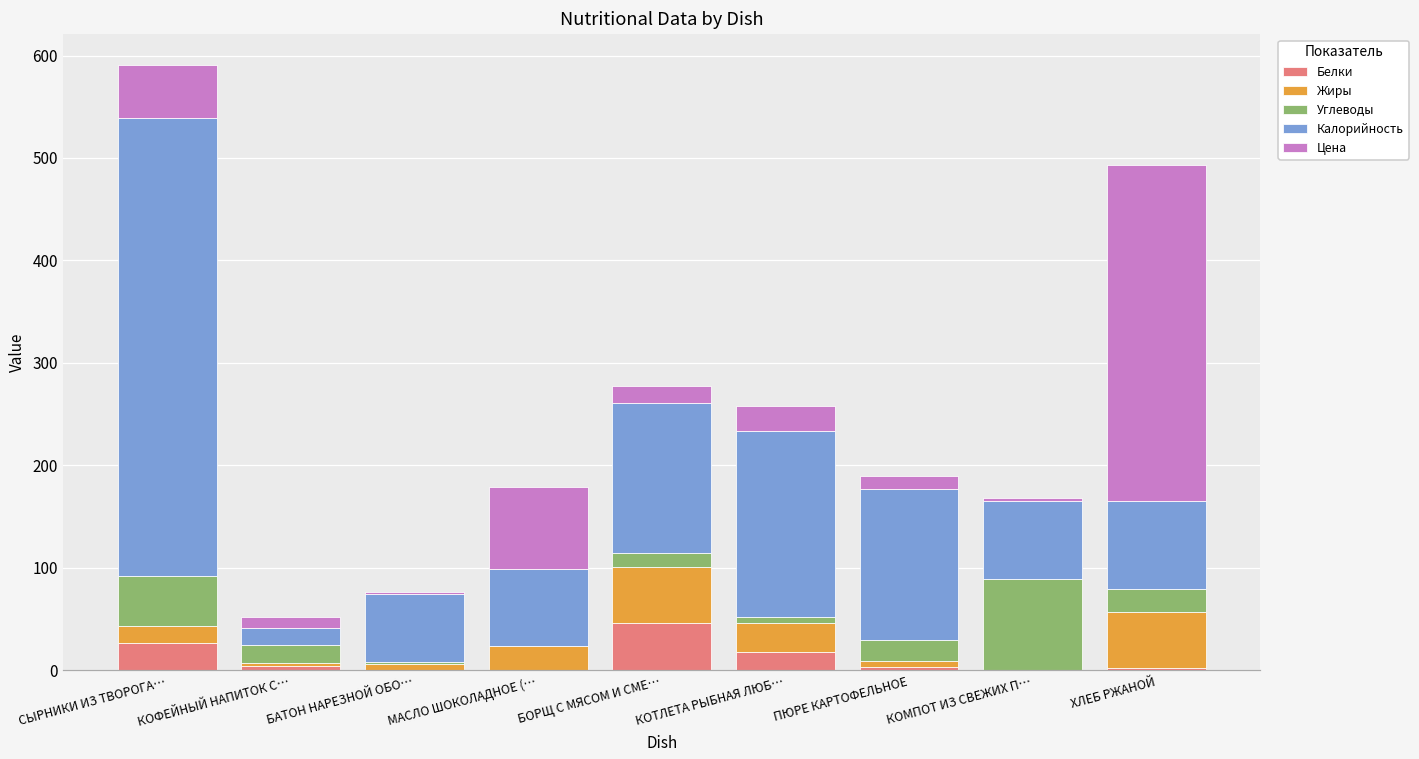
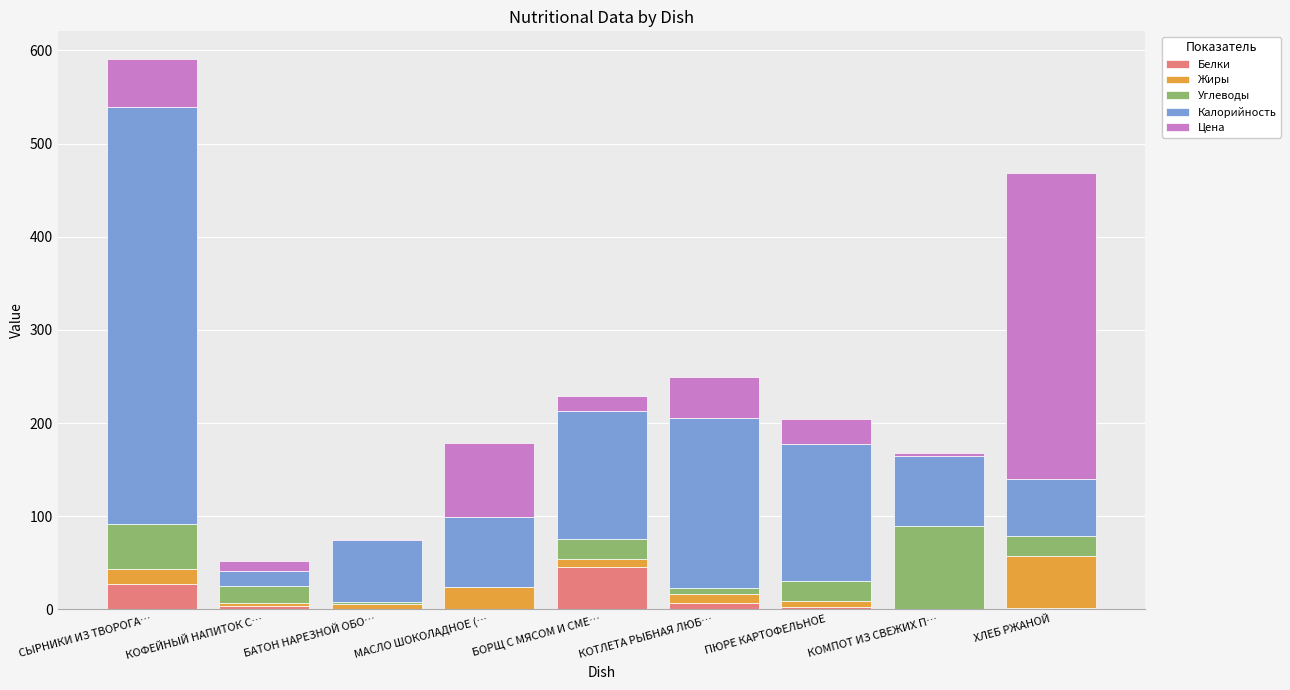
Жиры, БОРЩ С МЯСОМ И СМЕ…: 60 -> 10
Углеводы, БОРЩ С МЯСОМ И СМЕ…: 10 -> 20
Калорийность, БОРЩ С МЯСОМ И СМЕ…: 150 -> 140
Белки, КОТЛЕТА РЫБНАЯ ЛЮБ…: 20 -> 10
Жиры, КОТЛЕТА РЫБНАЯ ЛЮБ…: 30 -> 10
Цена, КОТЛЕТА РЫБНАЯ ЛЮБ…: 20 -> 40
Цена, ПЮРЕ КАРТОФЕЛЬНОЕ: 10 -> 30
Калорийность, ХЛЕБ РЖАНОЙ: 90 -> 60
